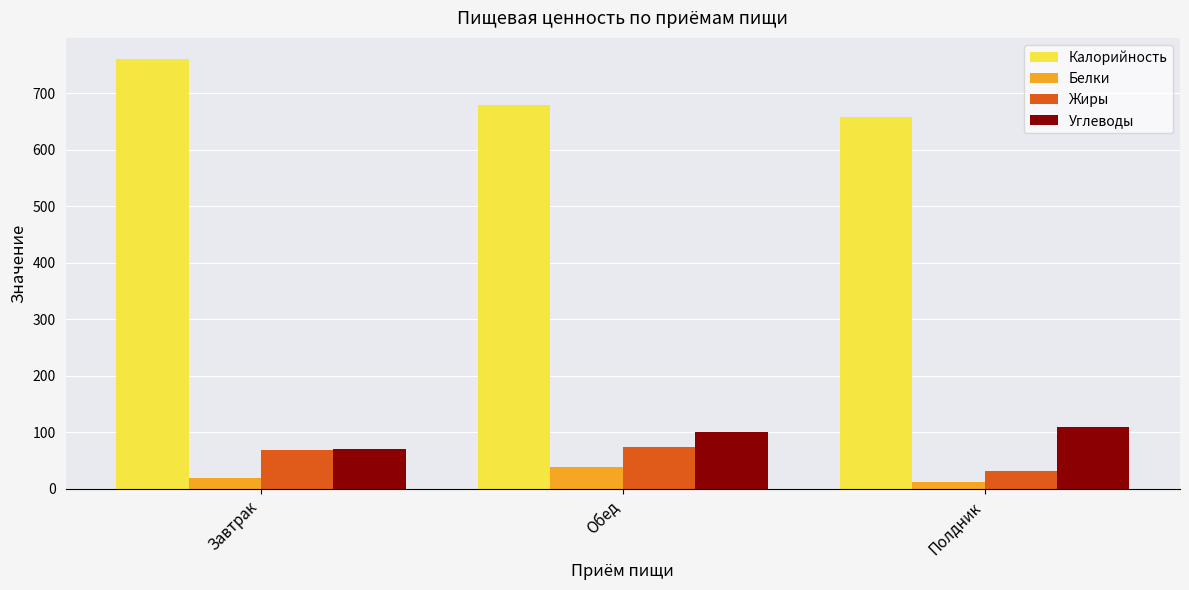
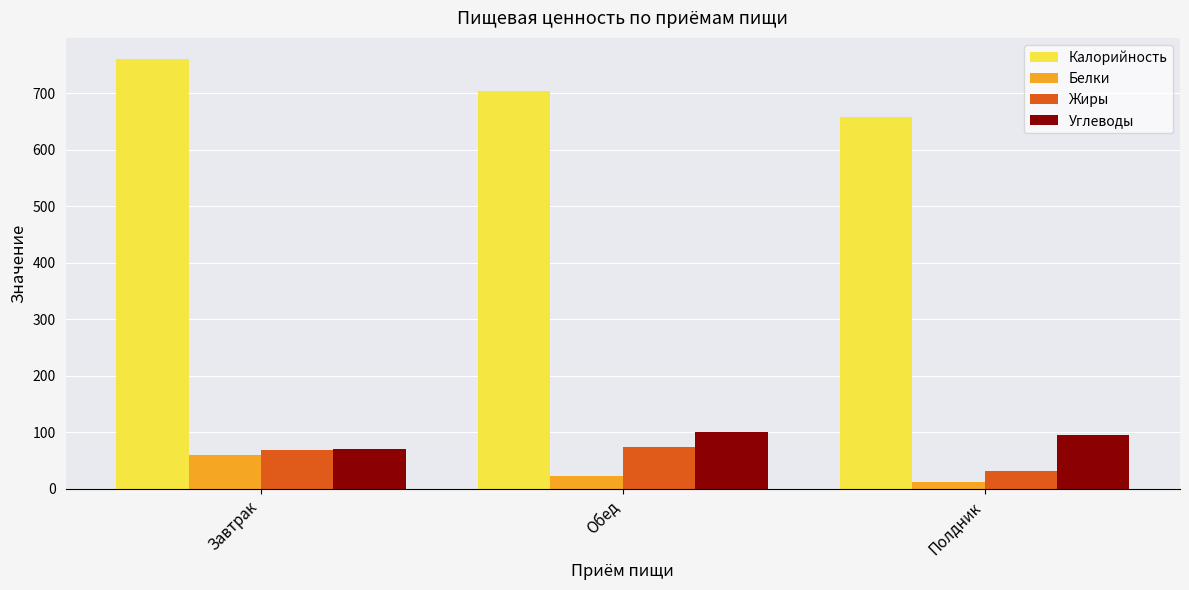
Белки, Завтрак: 20 -> 60
Калорийность, Обед: 680 -> 700
Белки, Обед: 40 -> 20
Углеводы, Полдник: 110 -> 90
